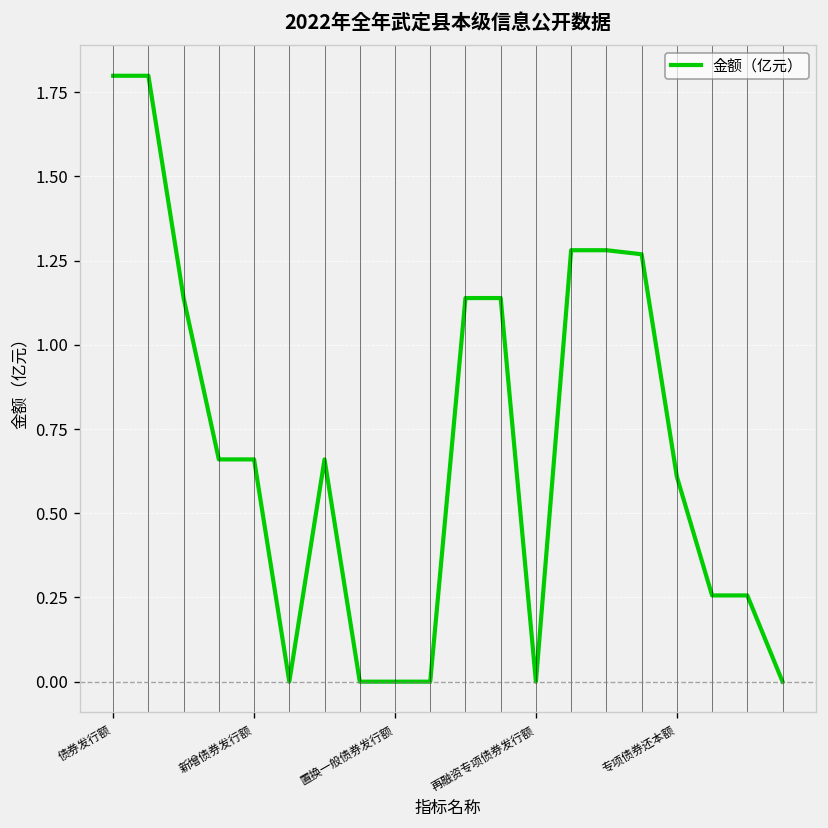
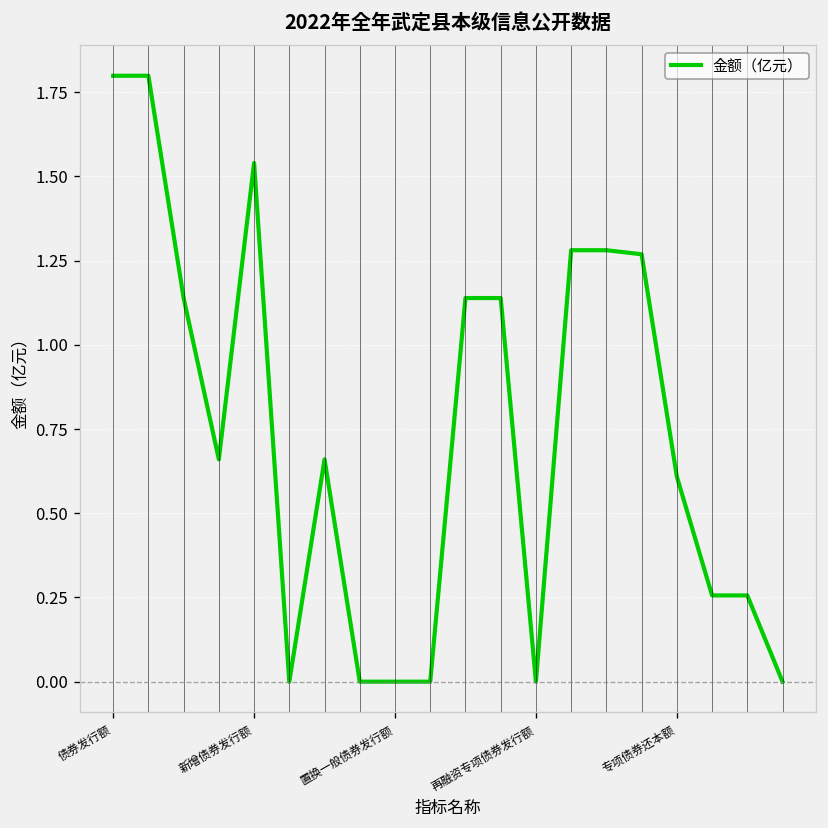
新增债券发行额: 0.66 -> 1.54
